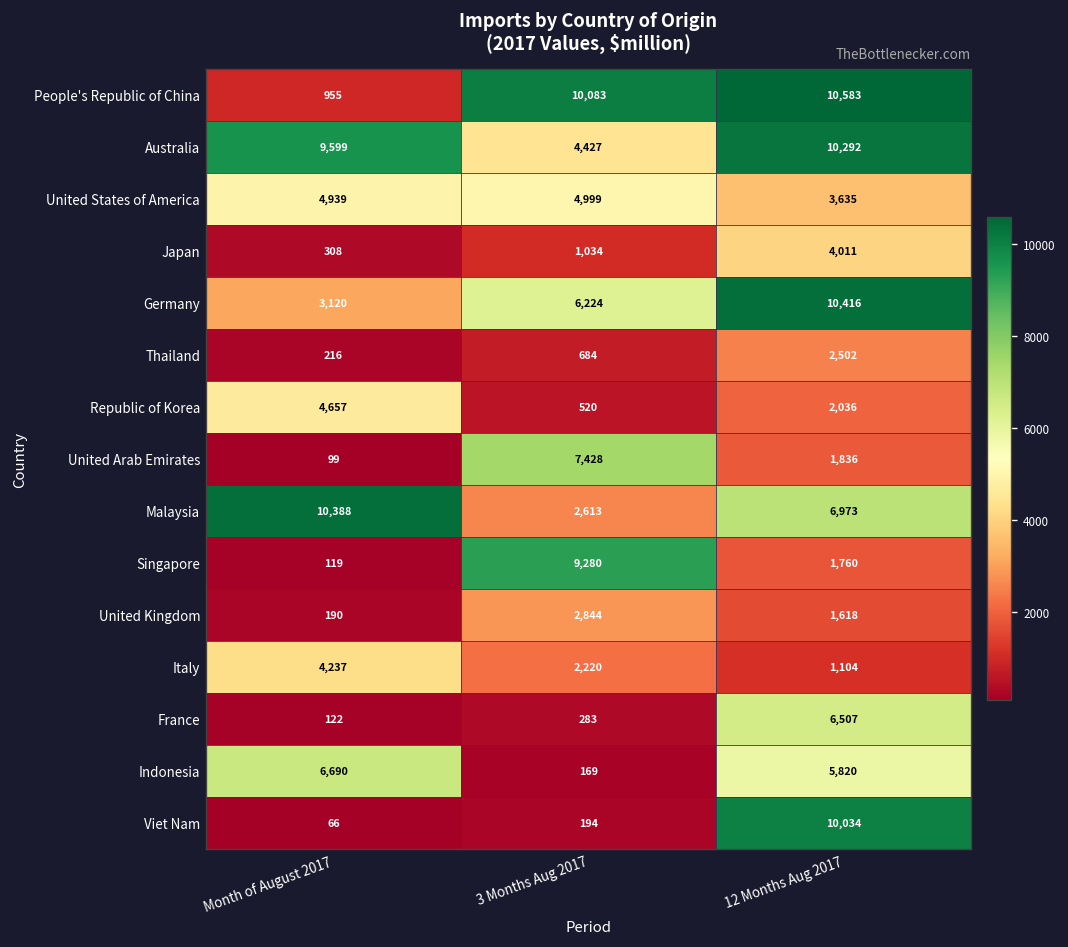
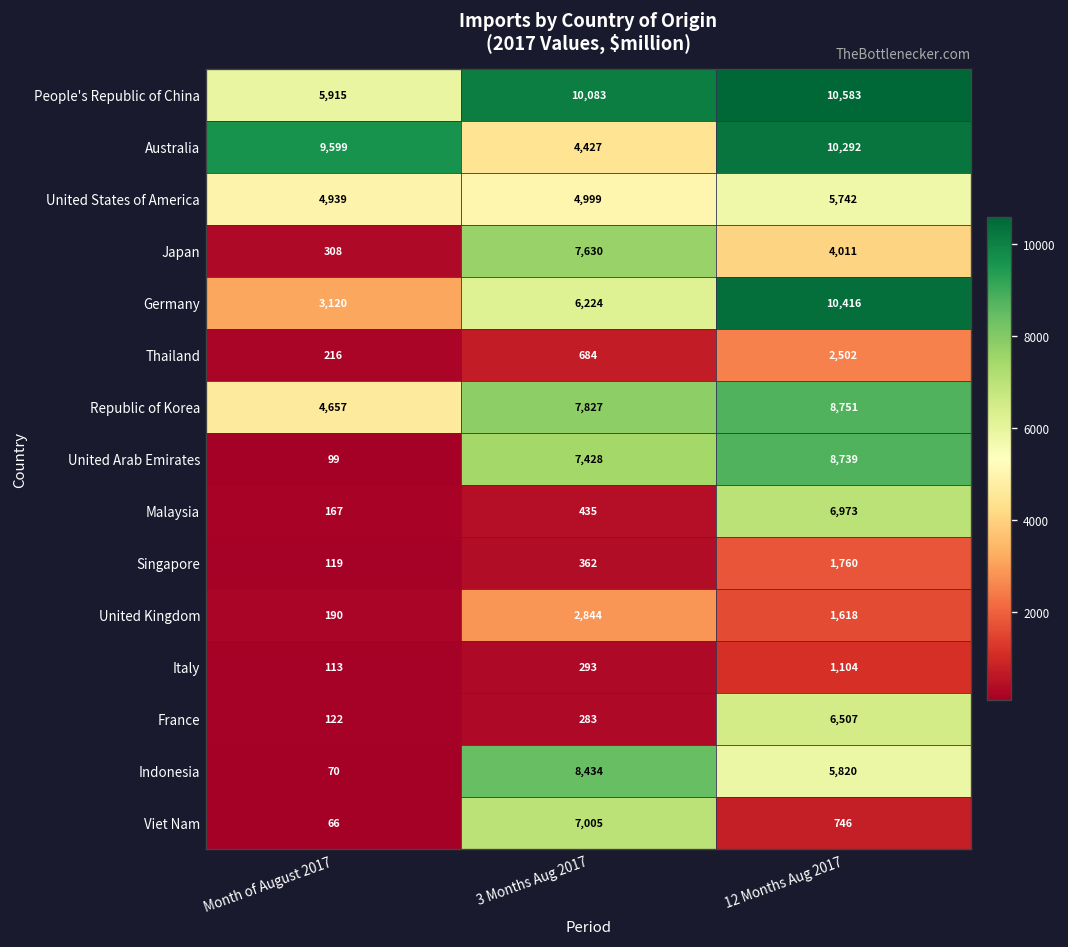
People's Republic of China, Month of August 2017: 955 -> 5,915
United States of America, 12 Months Aug 2017: 3,635 -> 5,742
Japan, 3 Months Aug 2017: 1,034 -> 7,630
Republic of Korea, 3 Months Aug 2017: 520 -> 7,827
Republic of Korea, 12 Months Aug 2017: 2,036 -> 8,751
United Arab Emirates, 12 Months Aug 2017: 1,836 -> 8,739
Malaysia, Month of August 2017: 10,388 -> 167
Malaysia, 3 Months Aug 2017: 2,613 -> 435
Singapore, 3 Months Aug 2017: 9,280 -> 362
Italy, Month of August 2017: 4,237 -> 113
Italy, 3 Months Aug 2017: 2,220 -> 293
Indonesia, Month of August 2017: 6,690 -> 70
Indonesia, 3 Months Aug 2017: 169 -> 8,434
Viet Nam, 3 Months Aug 2017: 194 -> 7,005
Viet Nam, 12 Months Aug 2017: 10,034 -> 746
